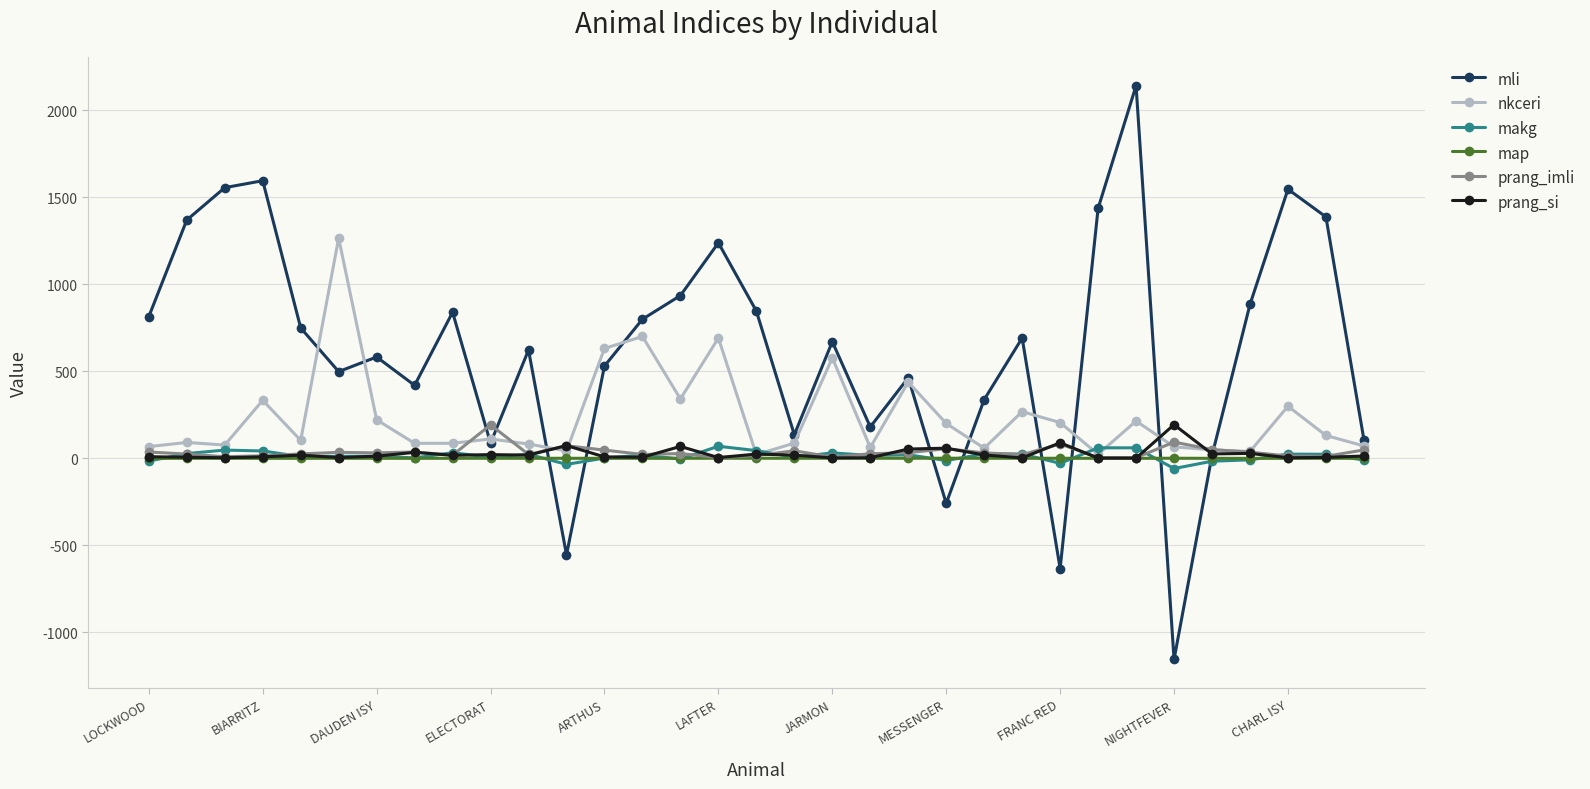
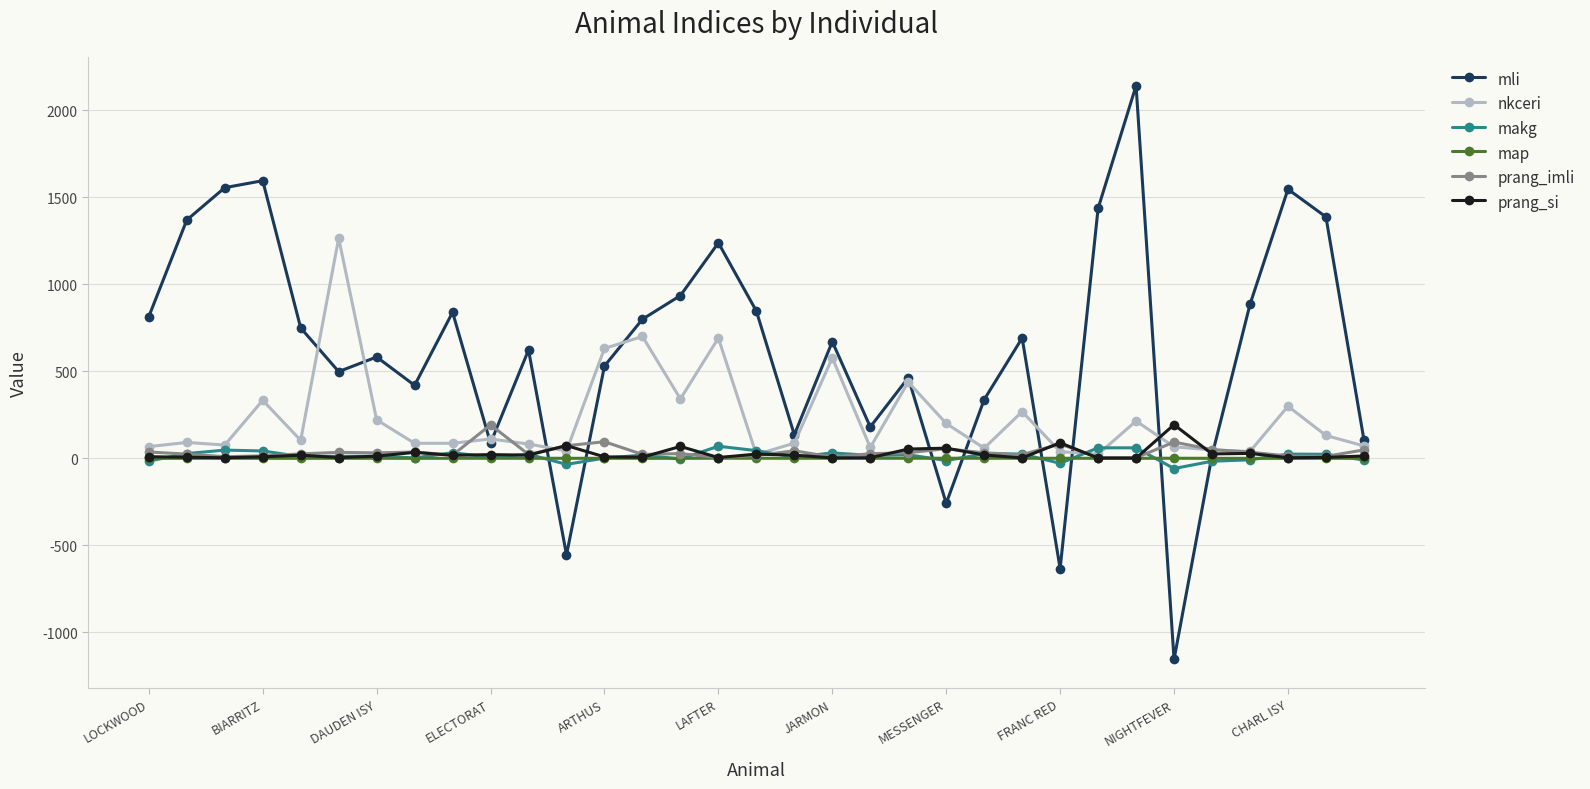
prang_imli, ARTHUS: 50 -> 100
nkceri, FRANC RED: 210 -> 40
